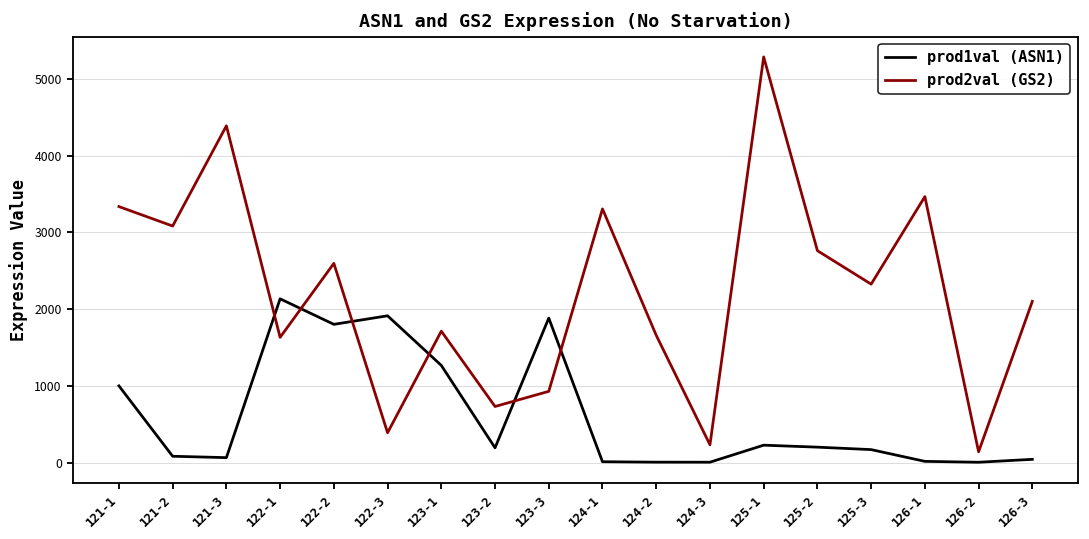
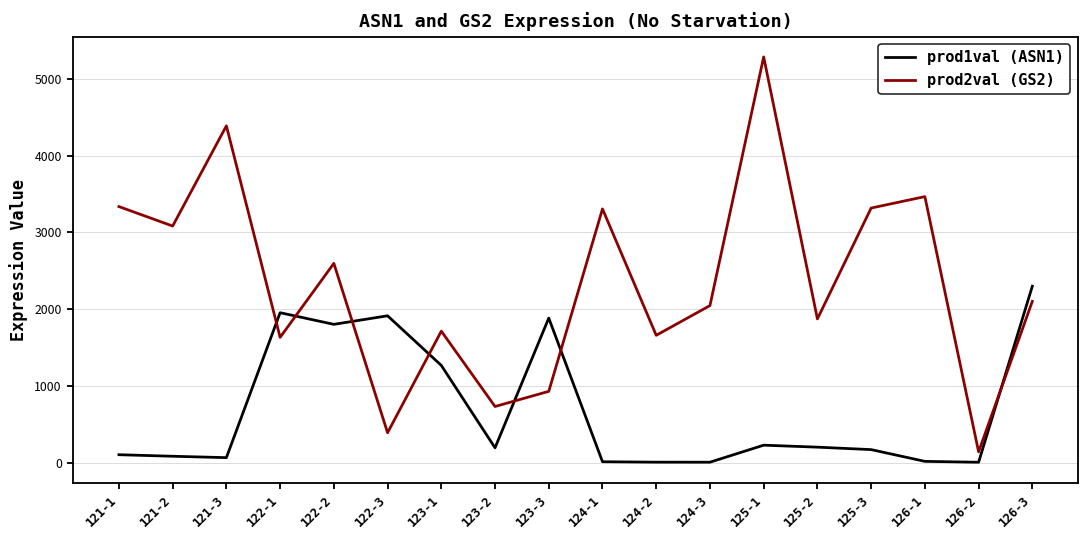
prod1val (ASN1), 121-1: 1000 -> 100
prod1val (ASN1), 122-1: 2100 -> 2000
prod2val (GS2), 124-3: 200 -> 2000
prod2val (GS2), 125-2: 2800 -> 1900
prod2val (GS2), 125-3: 2300 -> 3300
prod1val (ASN1), 126-3: 0 -> 2300
